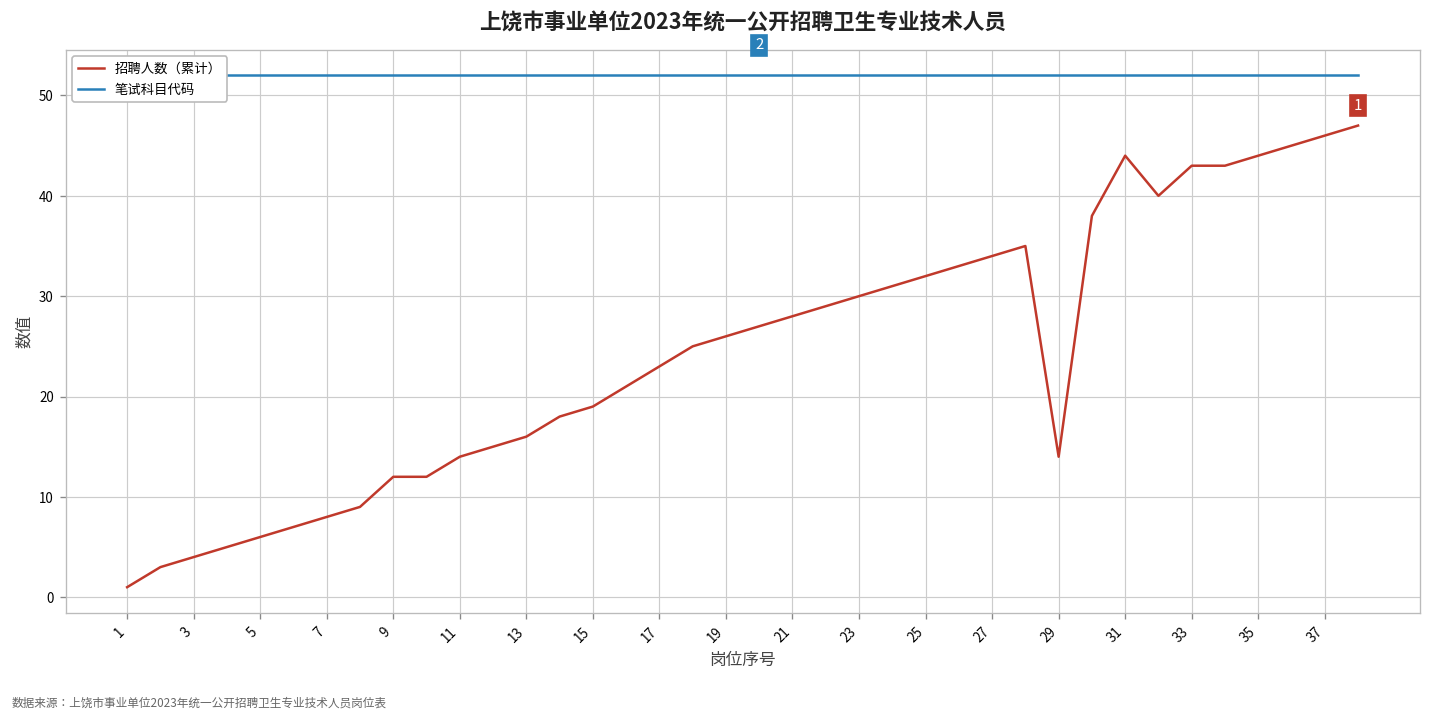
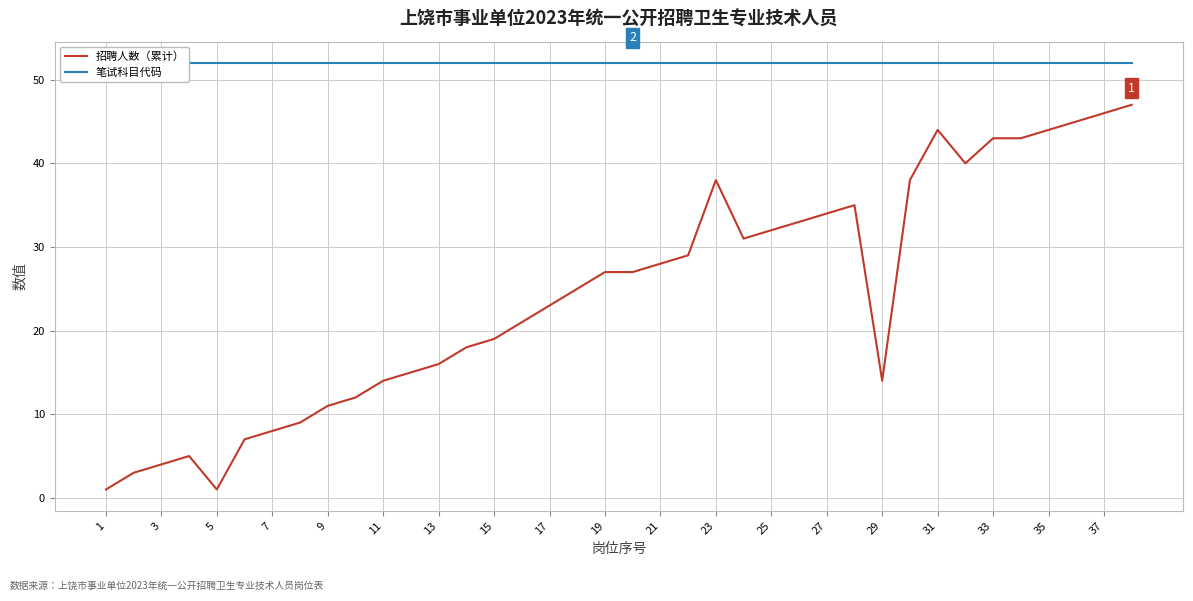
招聘人数（累计）, 5: 6 -> 1
招聘人数（累计）, 9: 12 -> 11
招聘人数（累计）, 19: 26 -> 27
招聘人数（累计）, 23: 30 -> 38
